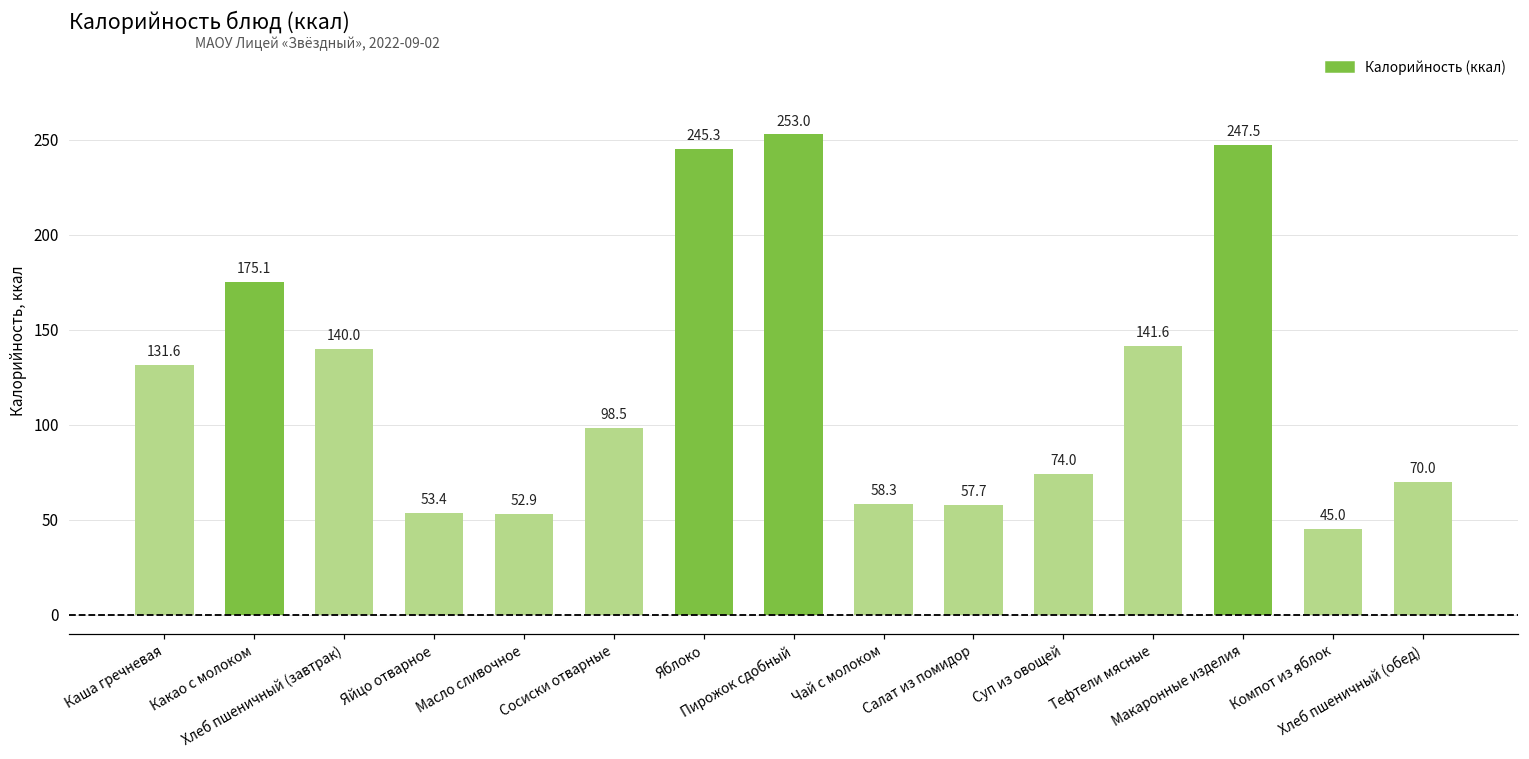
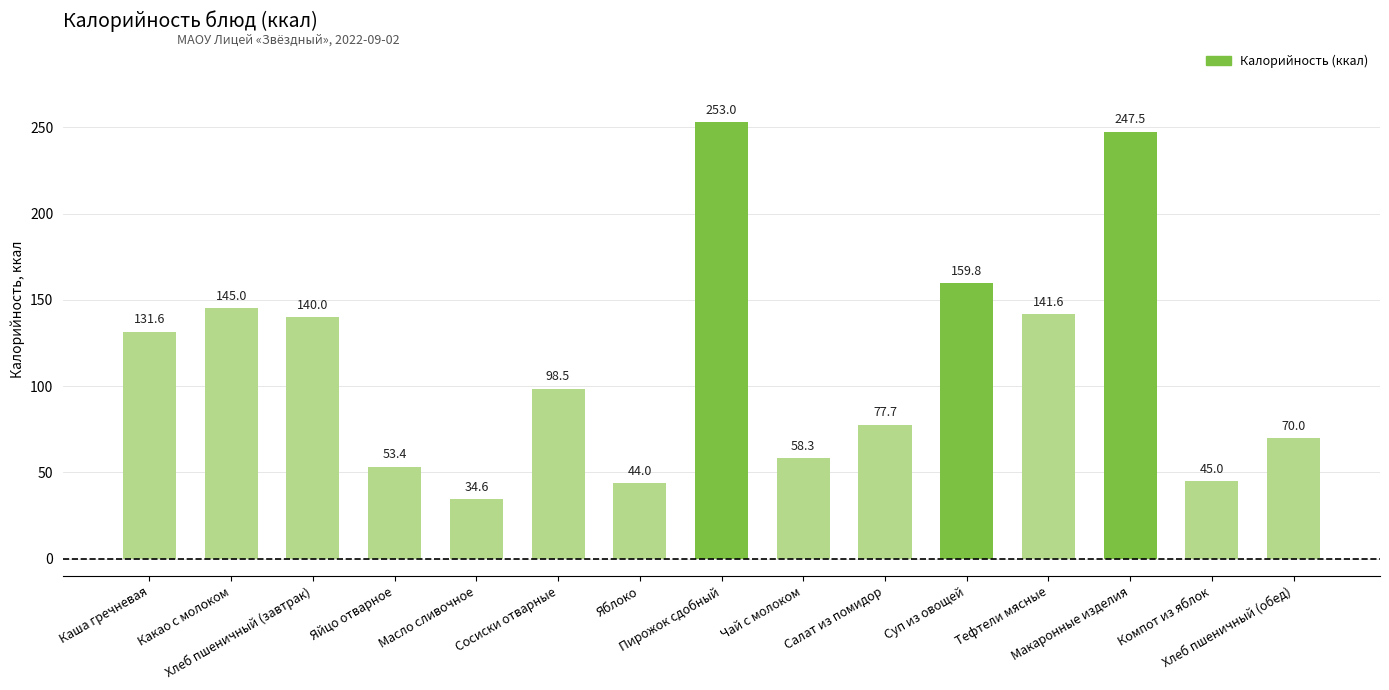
Какао с молоком: 175.1 -> 145.0
Масло сливочное: 52.9 -> 34.6
Яблоко: 245.3 -> 44.0
Салат из помидор: 57.7 -> 77.7
Суп из овощей: 74.0 -> 159.8
